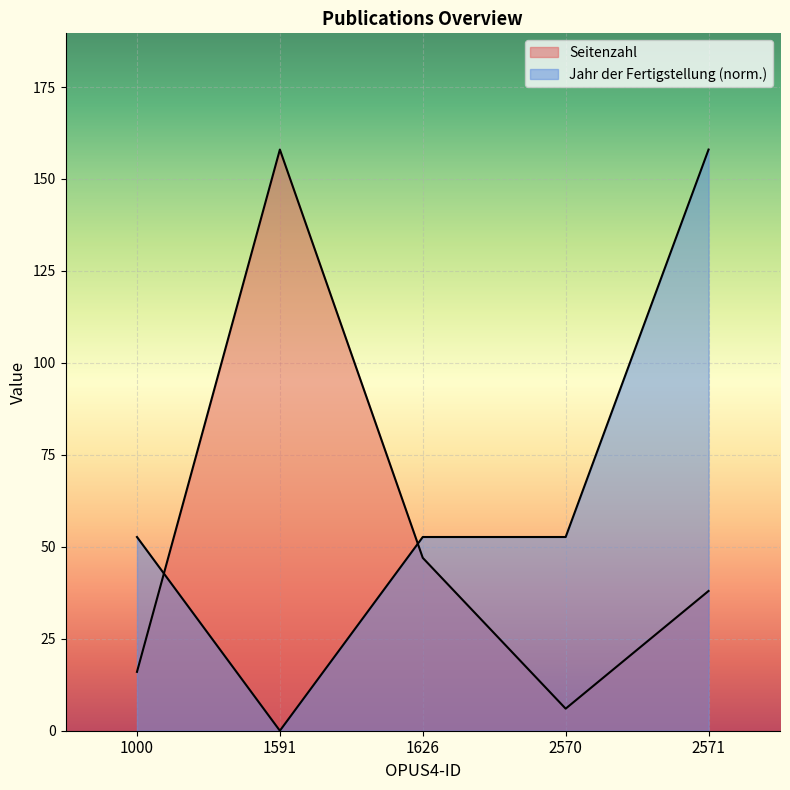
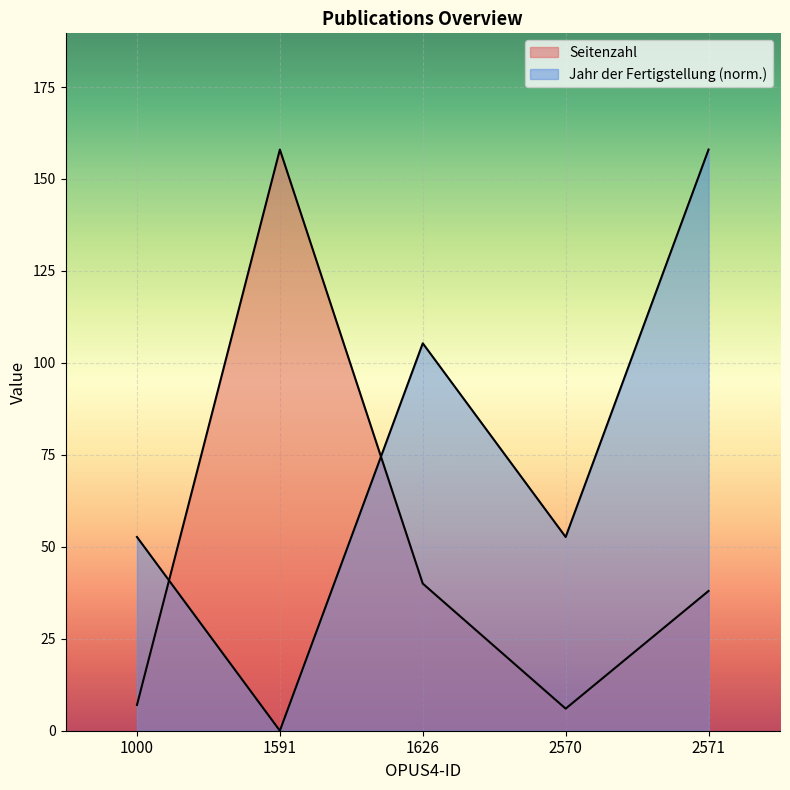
Seitenzahl, 1000: 16 -> 7
Seitenzahl, 1626: 47 -> 40
Jahr der Fertigstellung (norm.), 1626: 53 -> 105
